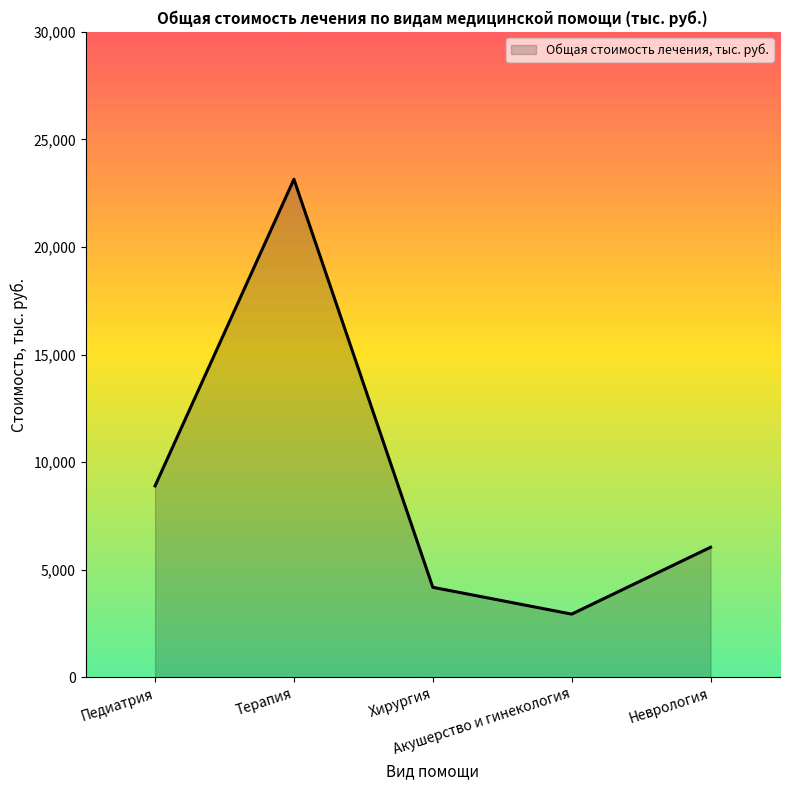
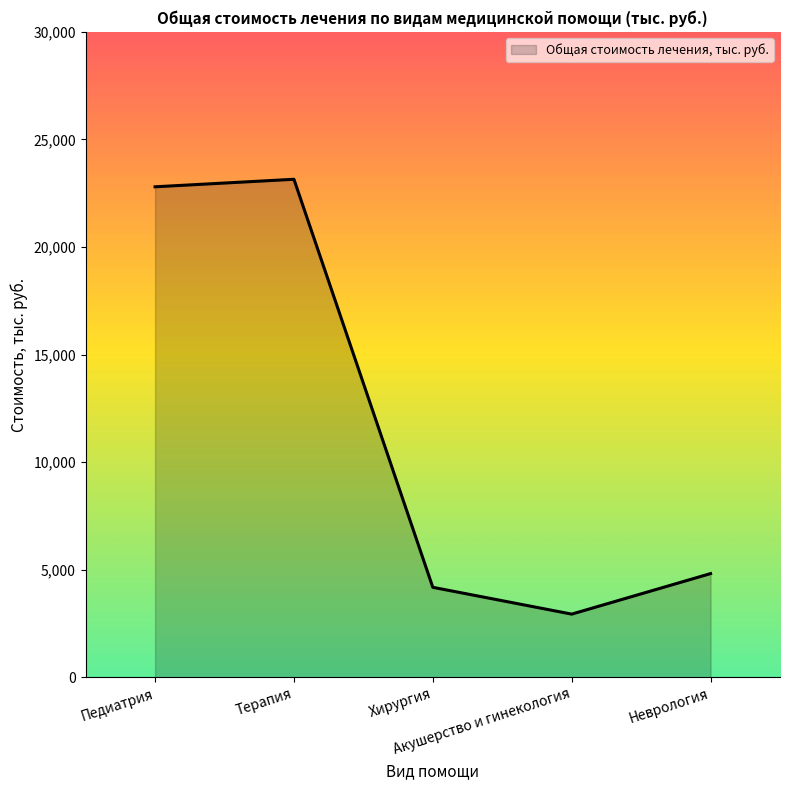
Педиатрия: 8,900 -> 22,800
Неврология: 6,000 -> 4,800
